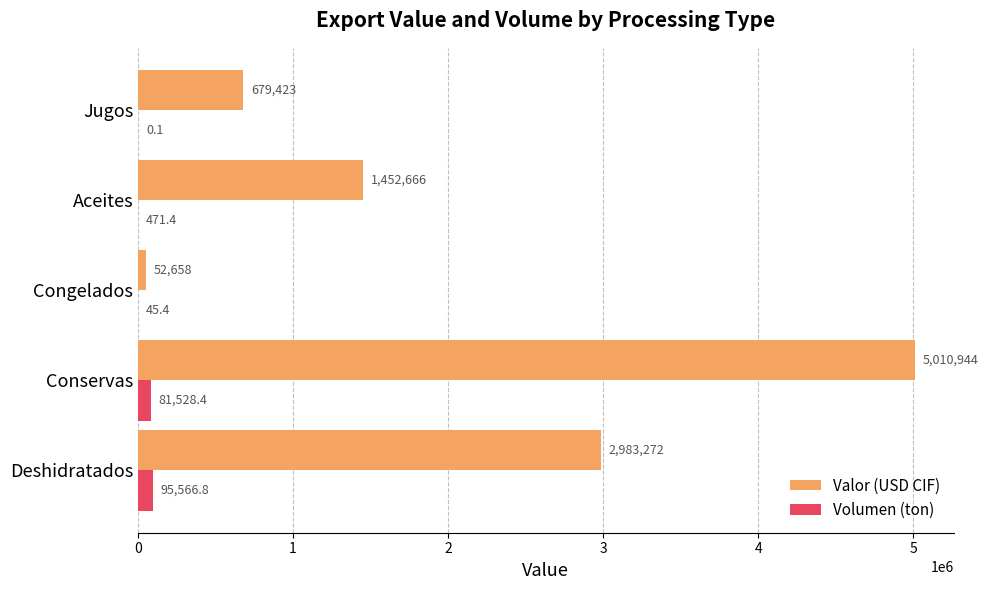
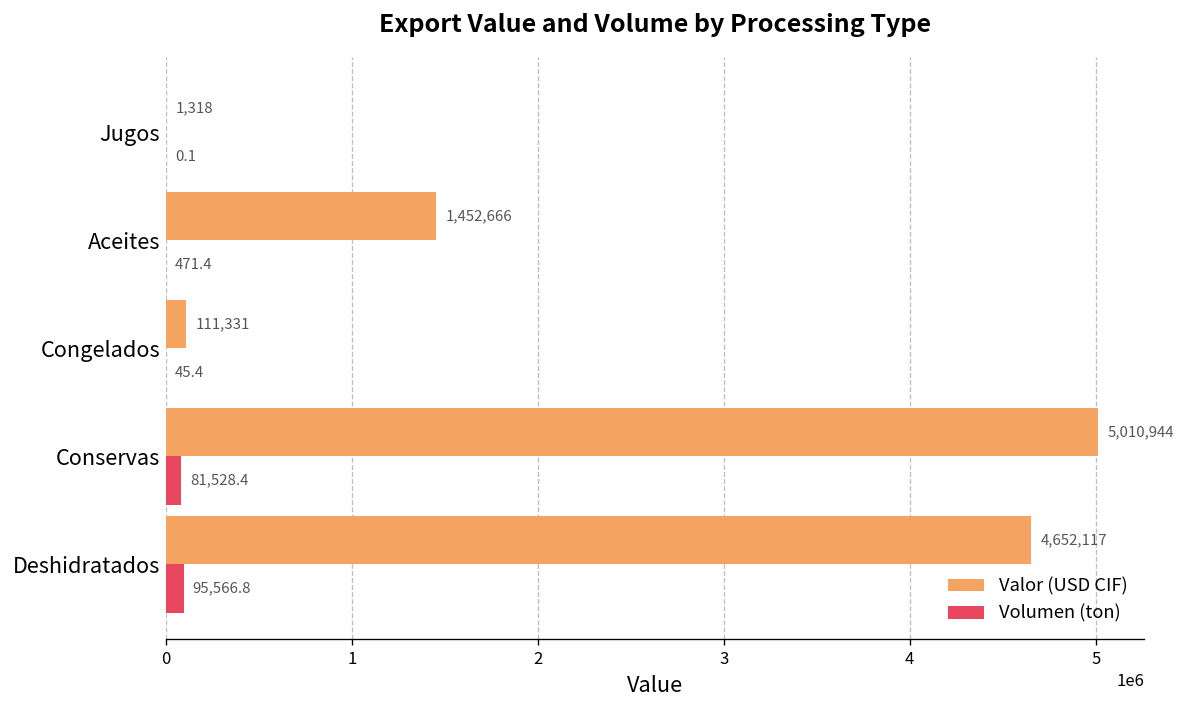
Valor (USD CIF), Jugos: 679,423 -> 1,318
Valor (USD CIF), Congelados: 52,658 -> 111,331
Valor (USD CIF), Deshidratados: 2,983,272 -> 4,652,117
